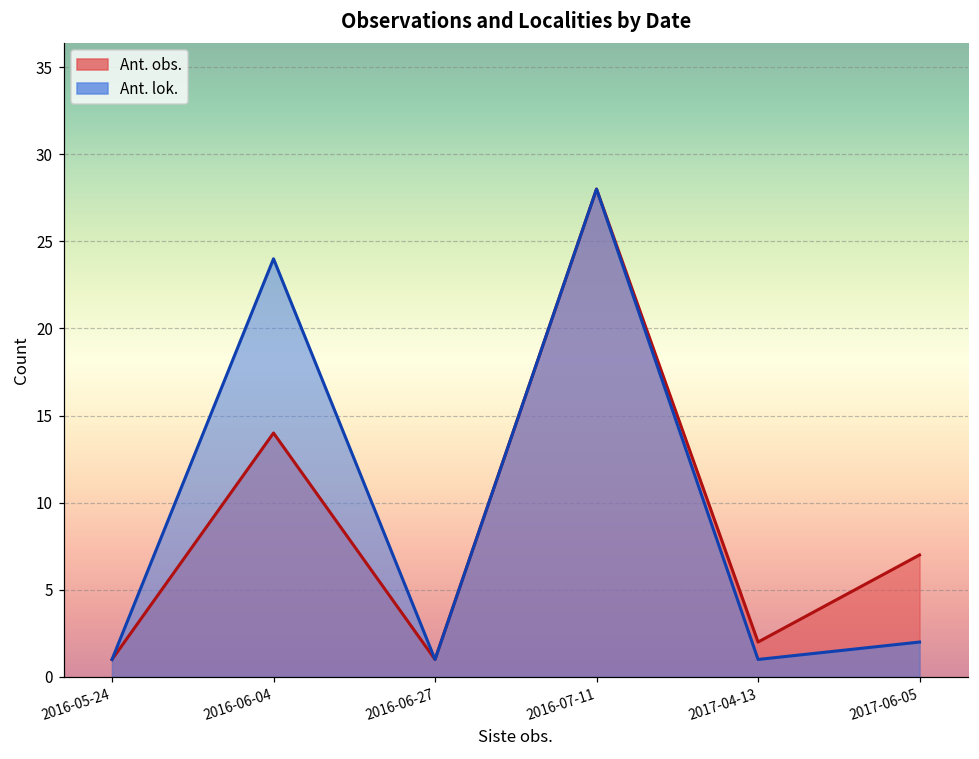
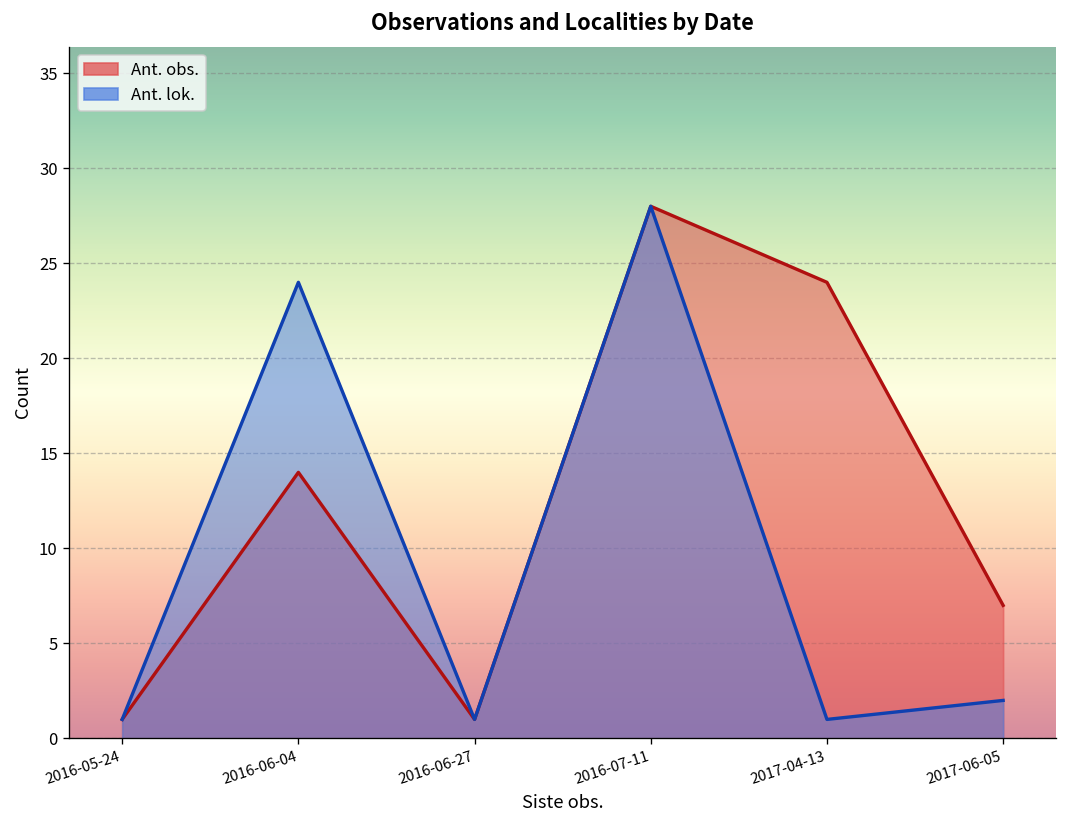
Ant. obs., 2017-04-13: 2 -> 24
